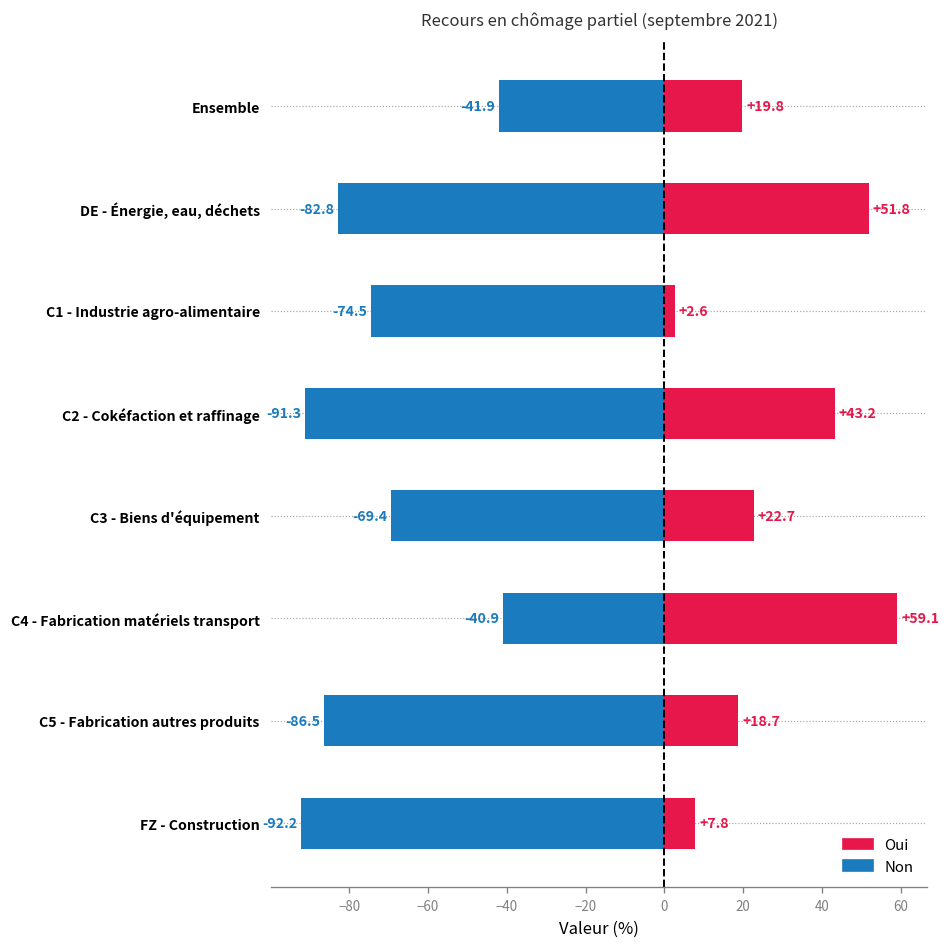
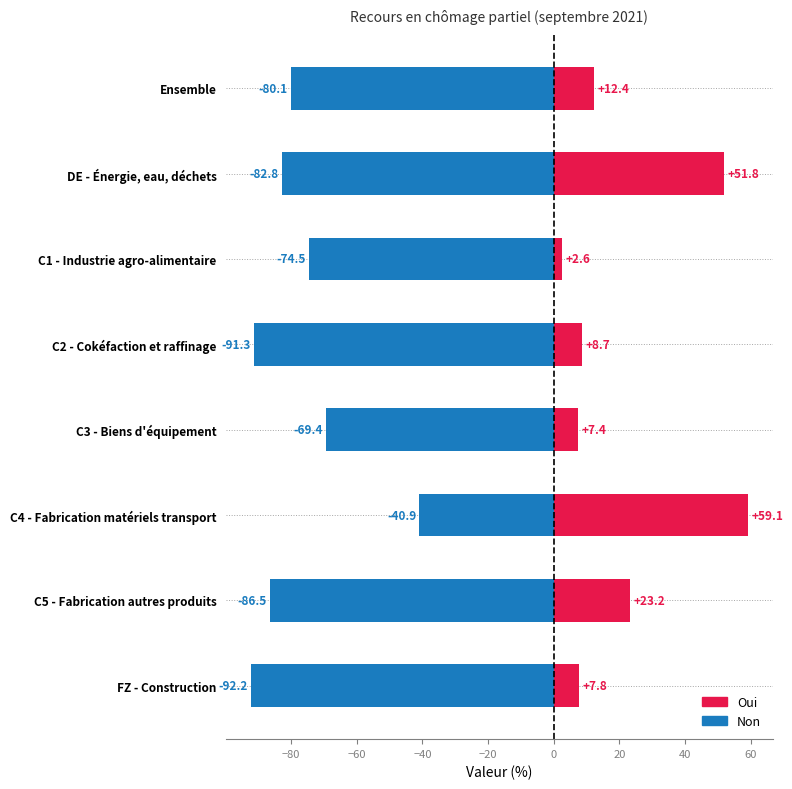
Non, Ensemble: -41.9 -> -80.1
Oui, Ensemble: +19.8 -> +12.4
Oui, C2 - Cokéfaction et raffinage: +43.2 -> +8.7
Oui, C3 - Biens d'équipement: +22.7 -> +7.4
Oui, C5 - Fabrication autres produits: +18.7 -> +23.2
